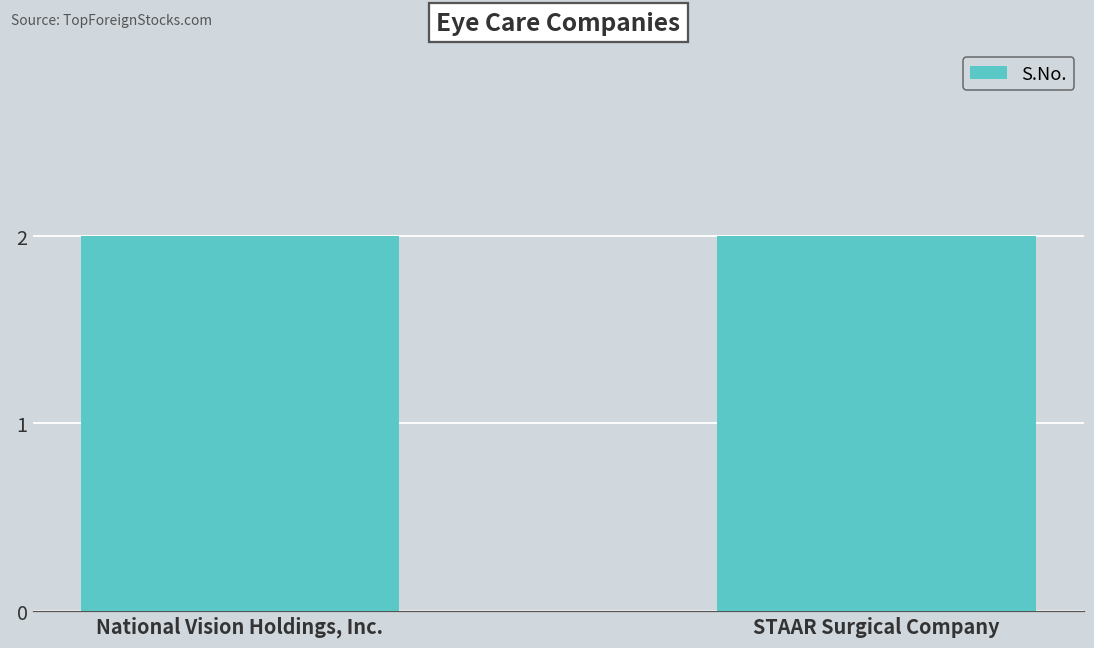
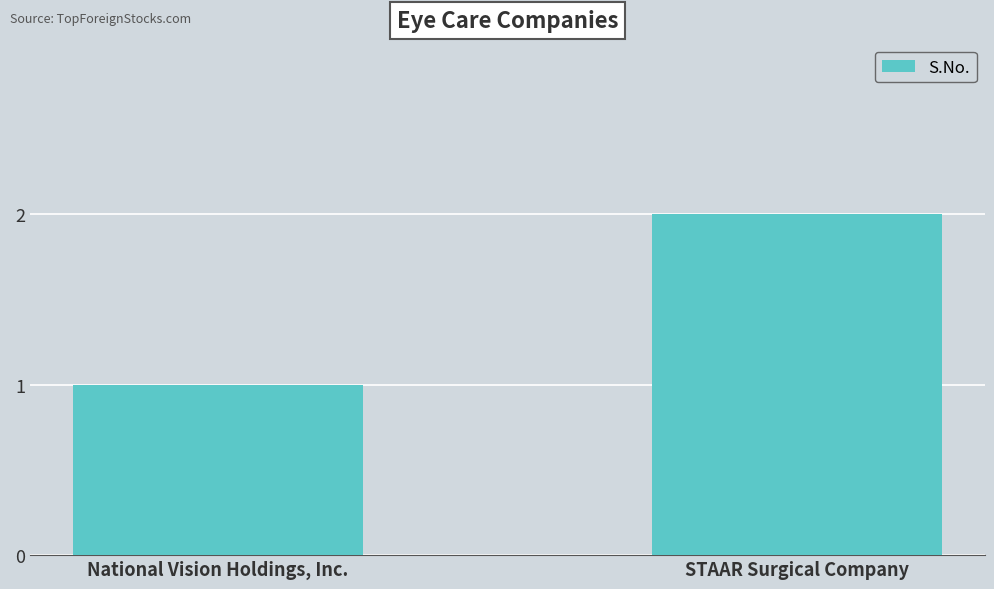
National Vision Holdings, Inc.: 2 -> 1
